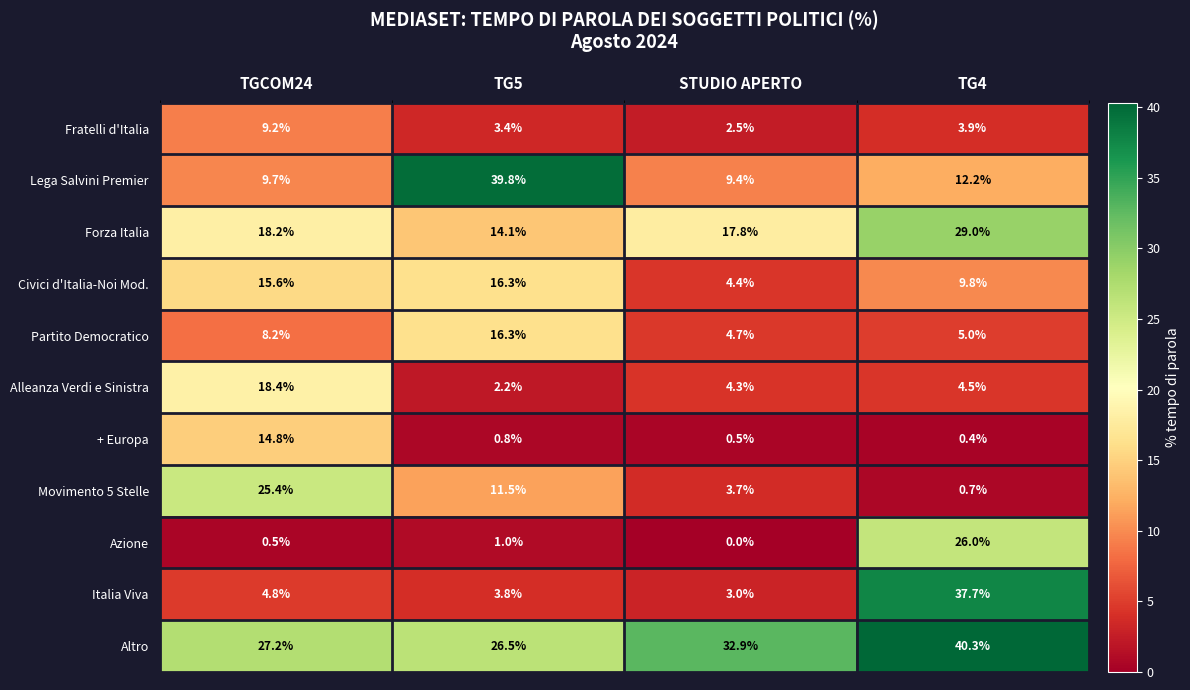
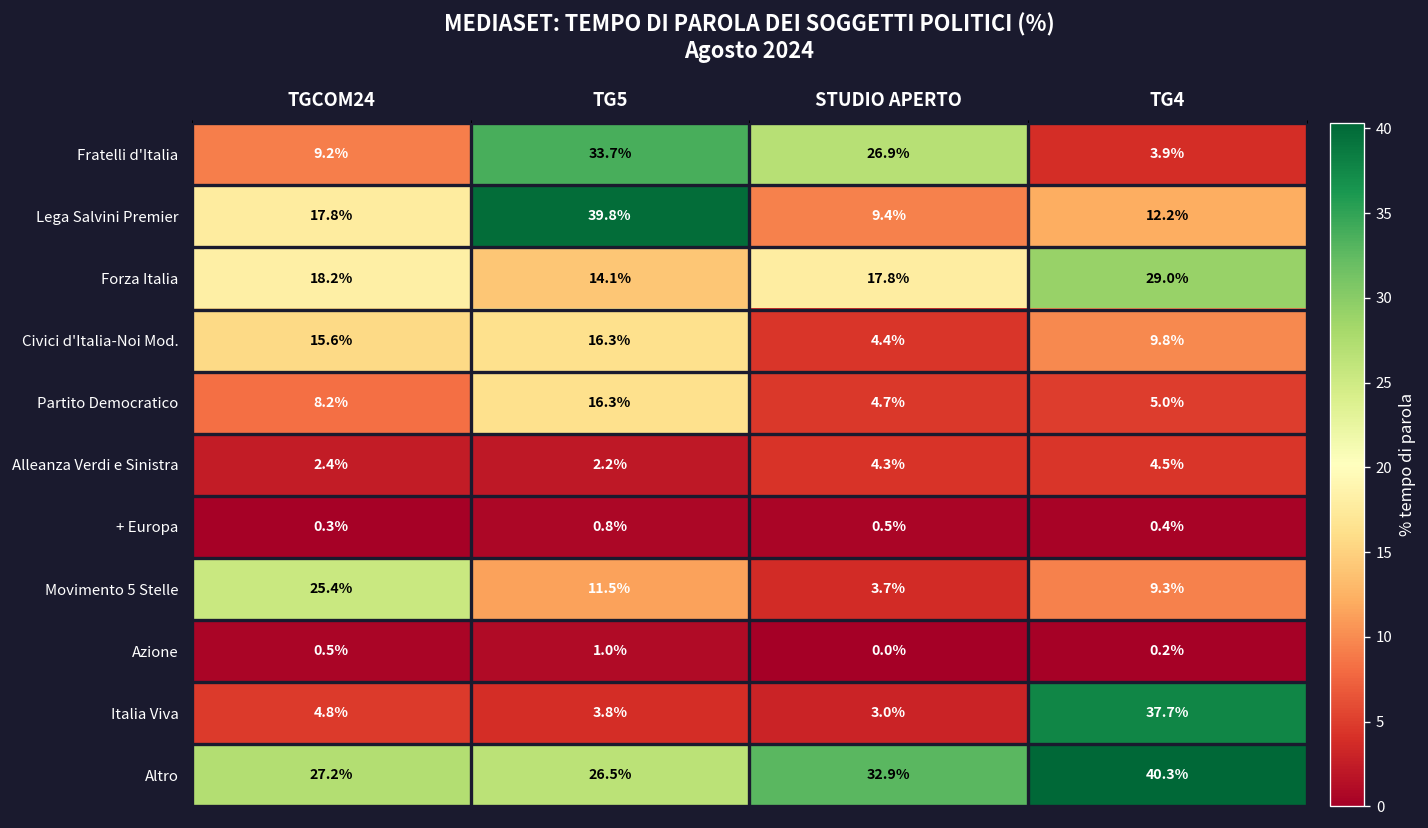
Fratelli d'Italia, TG5: 3.4% -> 33.7%
Fratelli d'Italia, STUDIO APERTO: 2.5% -> 26.9%
Lega Salvini Premier, TGCOM24: 9.7% -> 17.8%
Alleanza Verdi e Sinistra, TGCOM24: 18.4% -> 2.4%
+ Europa, TGCOM24: 14.8% -> 0.3%
Movimento 5 Stelle, TG4: 0.7% -> 9.3%
Azione, TG4: 26.0% -> 0.2%
